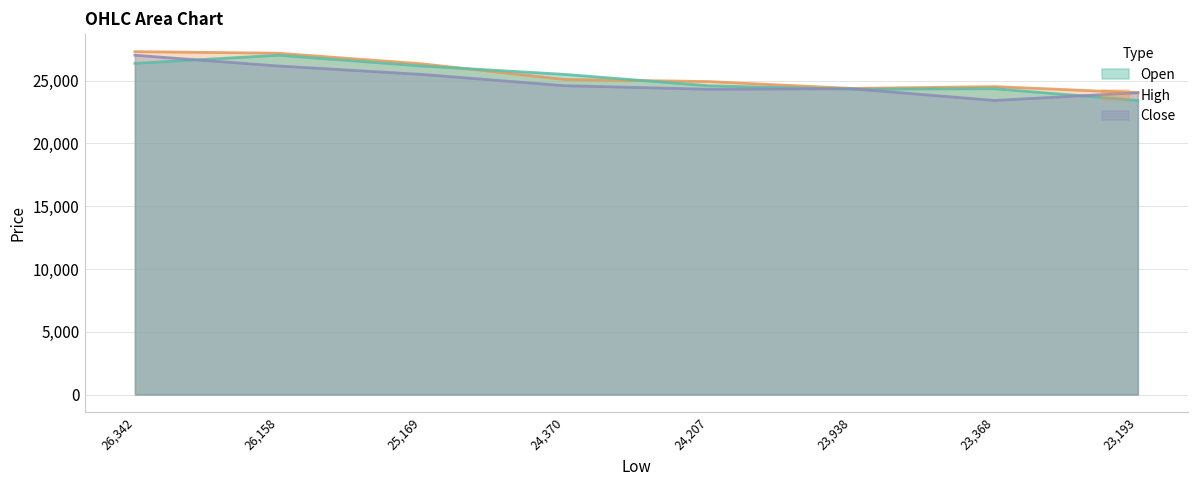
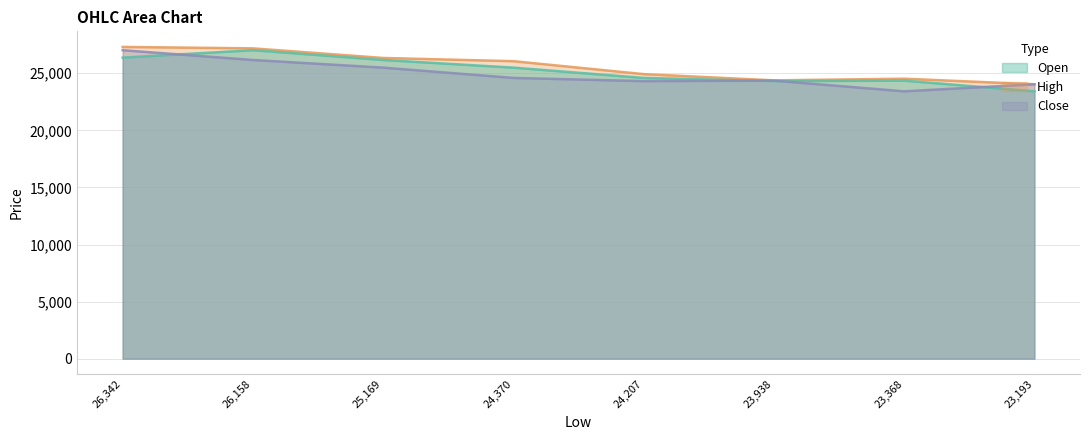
High, 24,370: 25,100 -> 26,100
